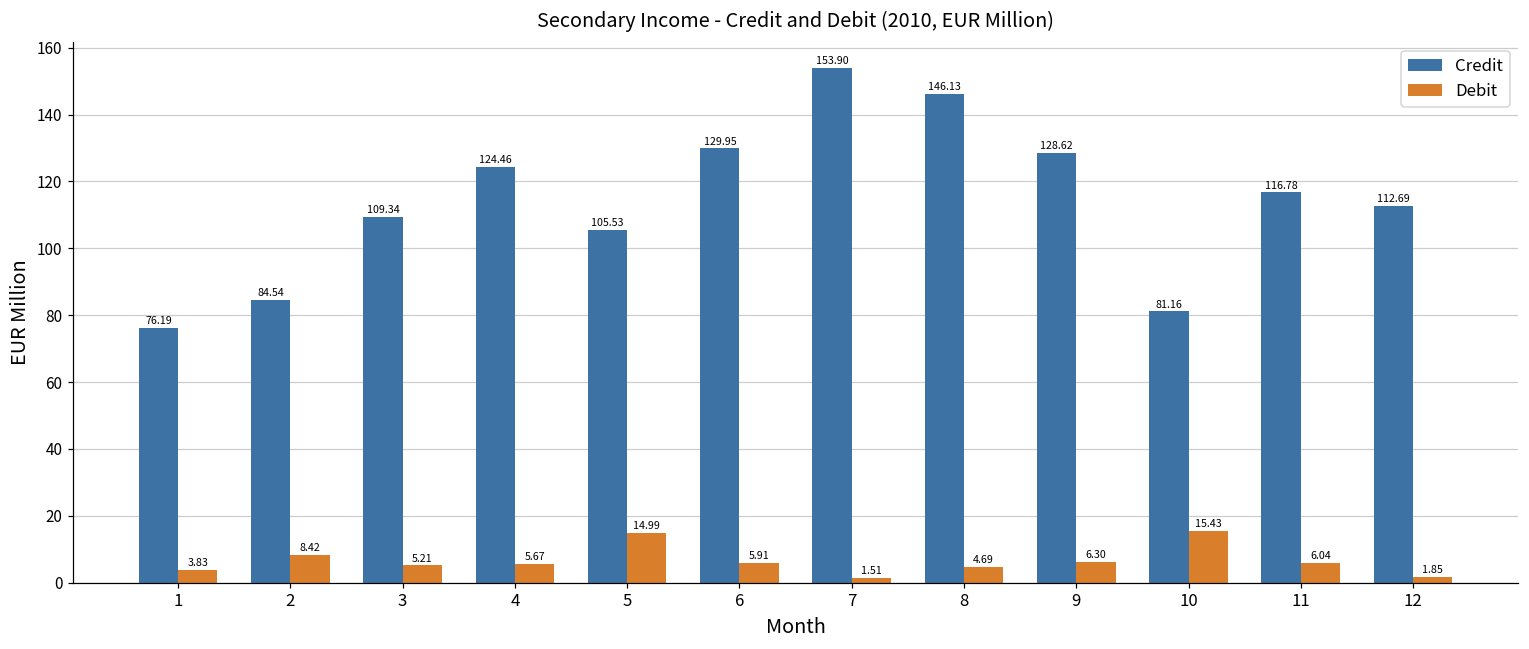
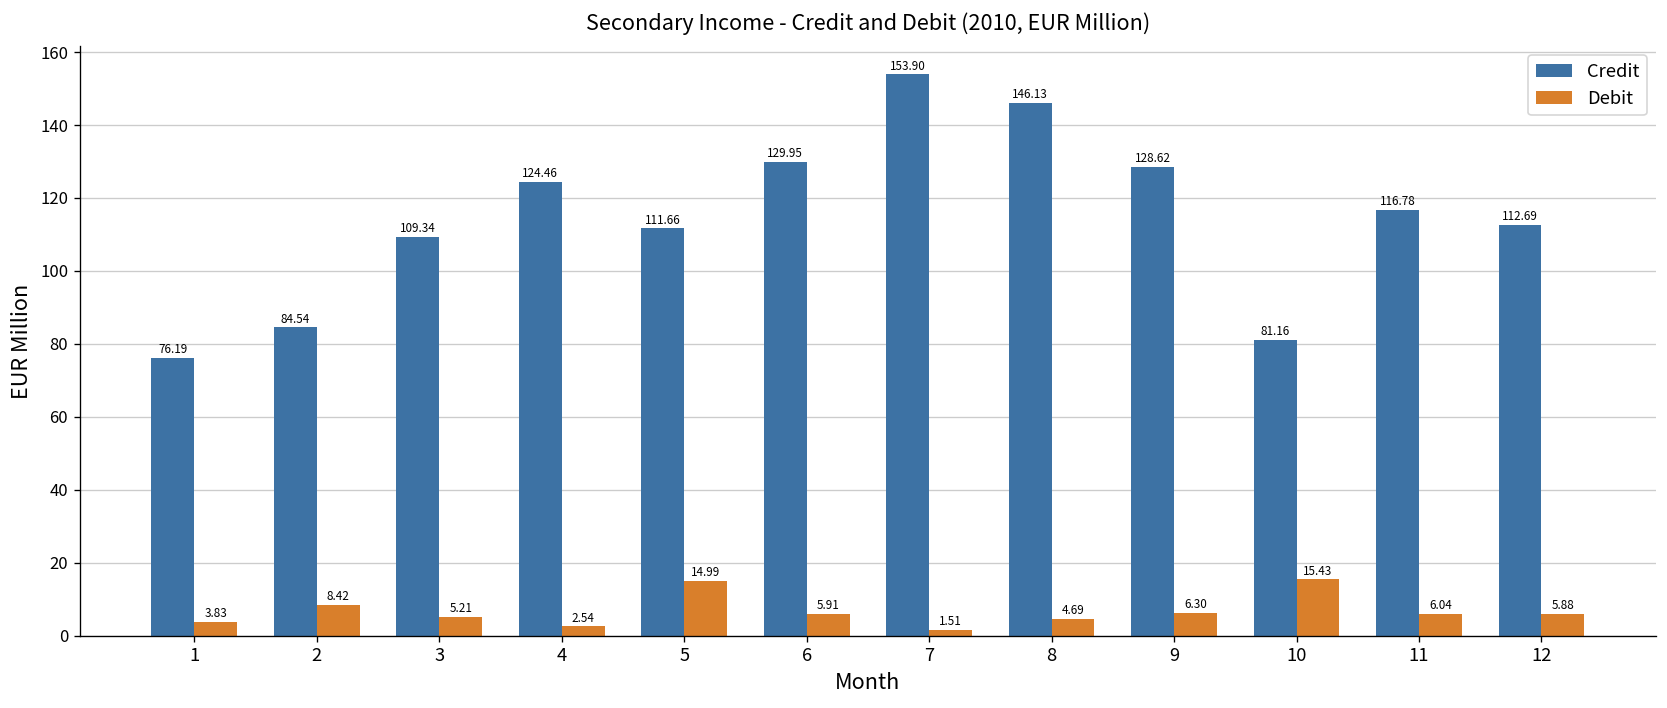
Debit, 4: 5.67 -> 2.54
Credit, 5: 105.53 -> 111.66
Debit, 12: 1.85 -> 5.88
